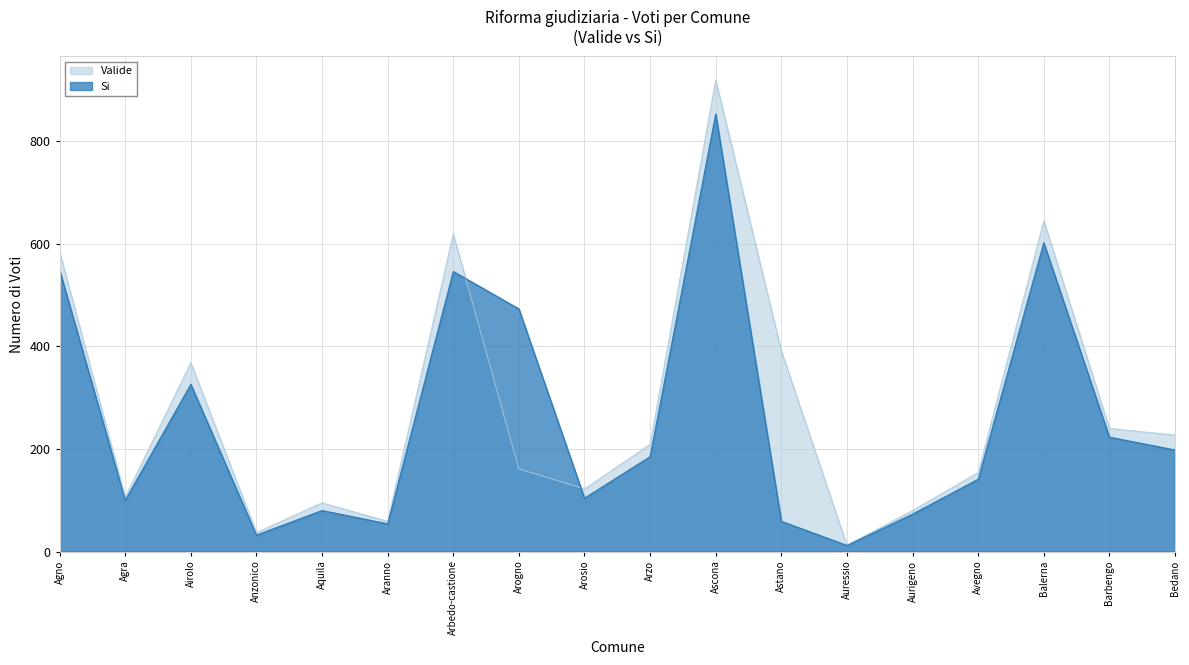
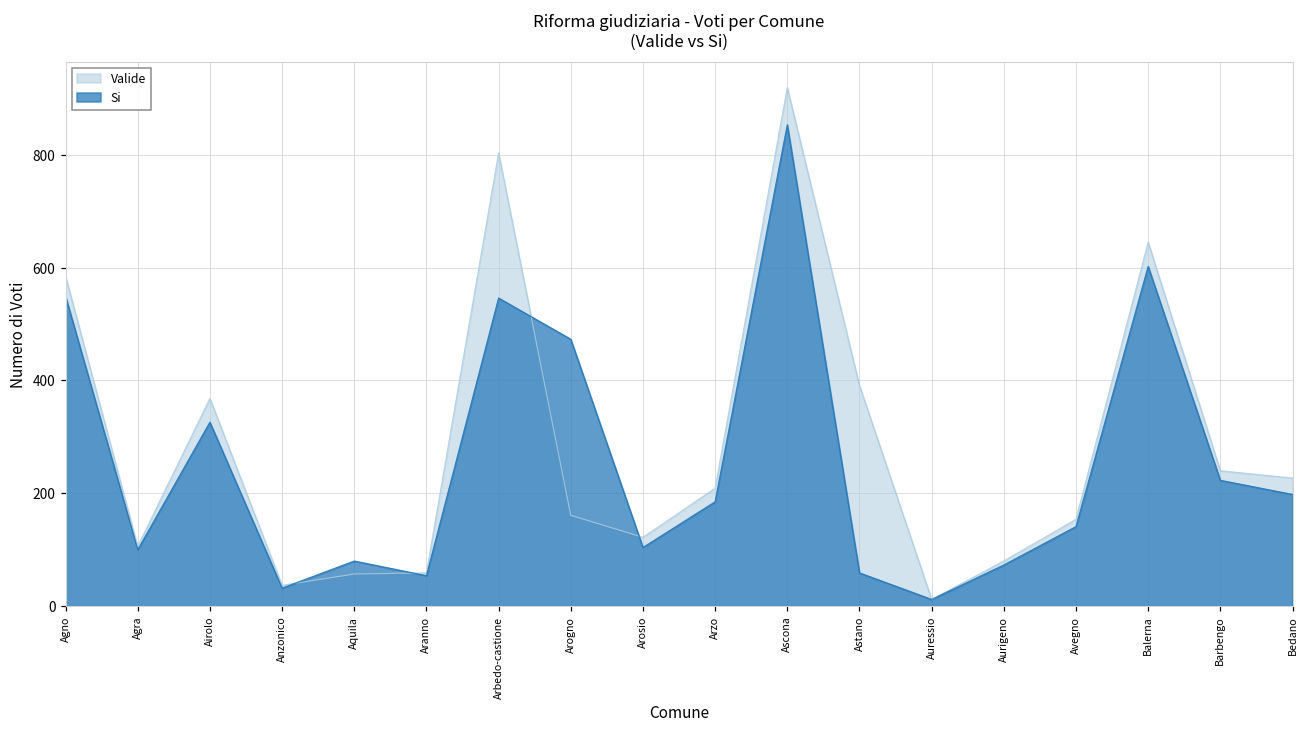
Valide, Aquila: 100 -> 60
Valide, Arbedo-castione: 620 -> 800
